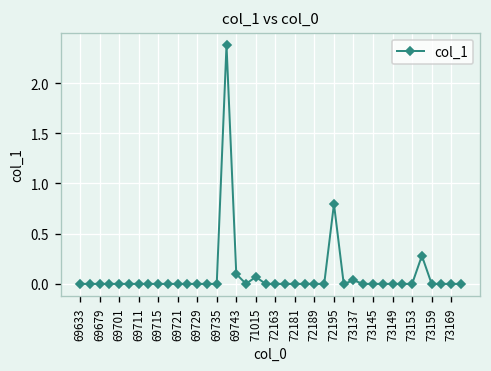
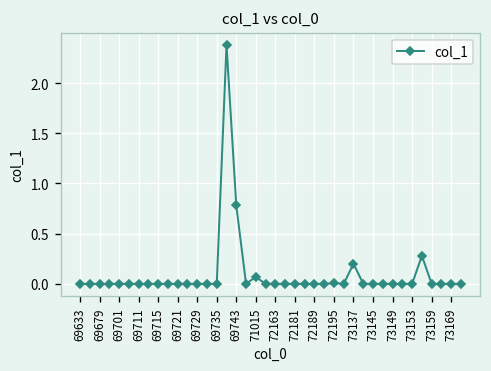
69743: 0.1 -> 0.8
72195: 0.8 -> 0.0
73137: 0.0 -> 0.2
